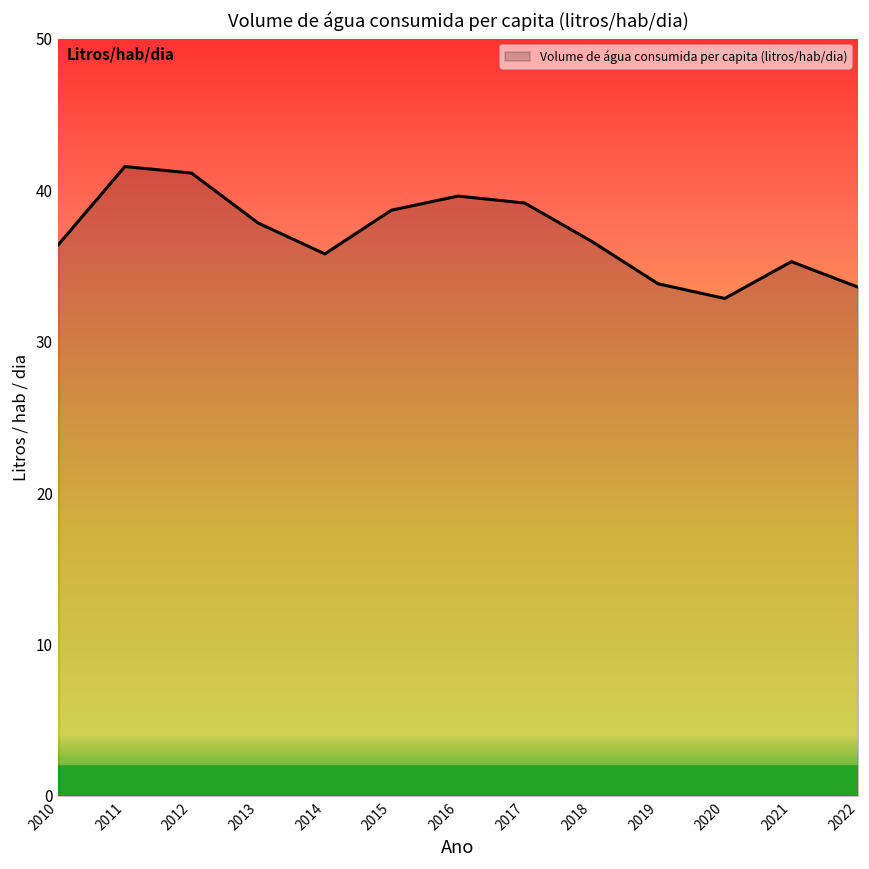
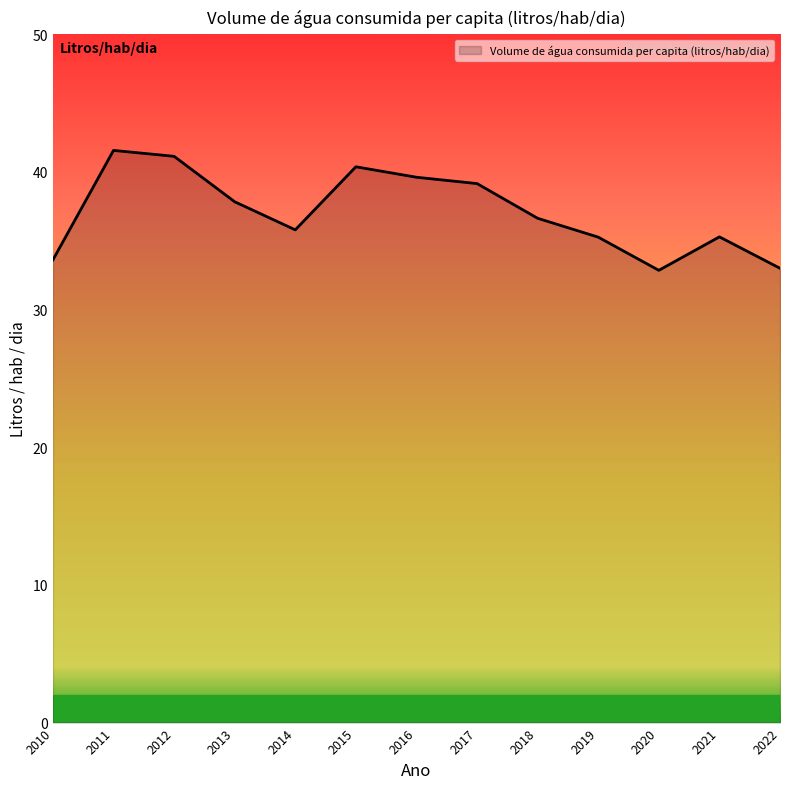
2010: 36.4 -> 33.6
2015: 38.7 -> 40.4
2019: 33.8 -> 35.3
2022: 33.6 -> 33.0
